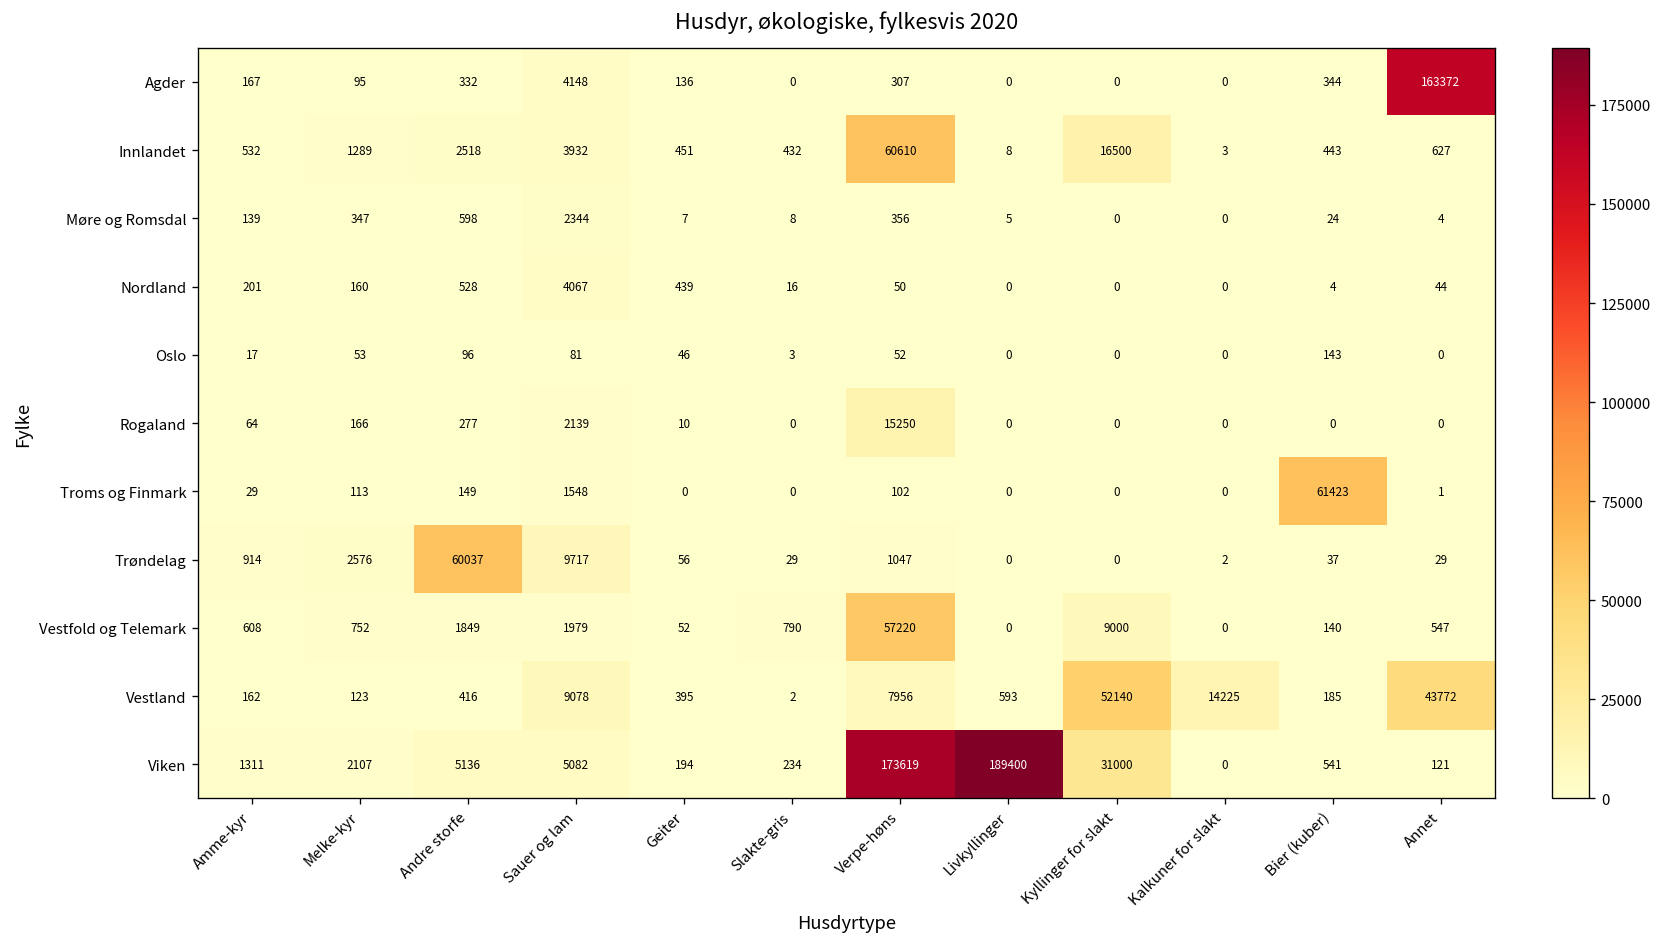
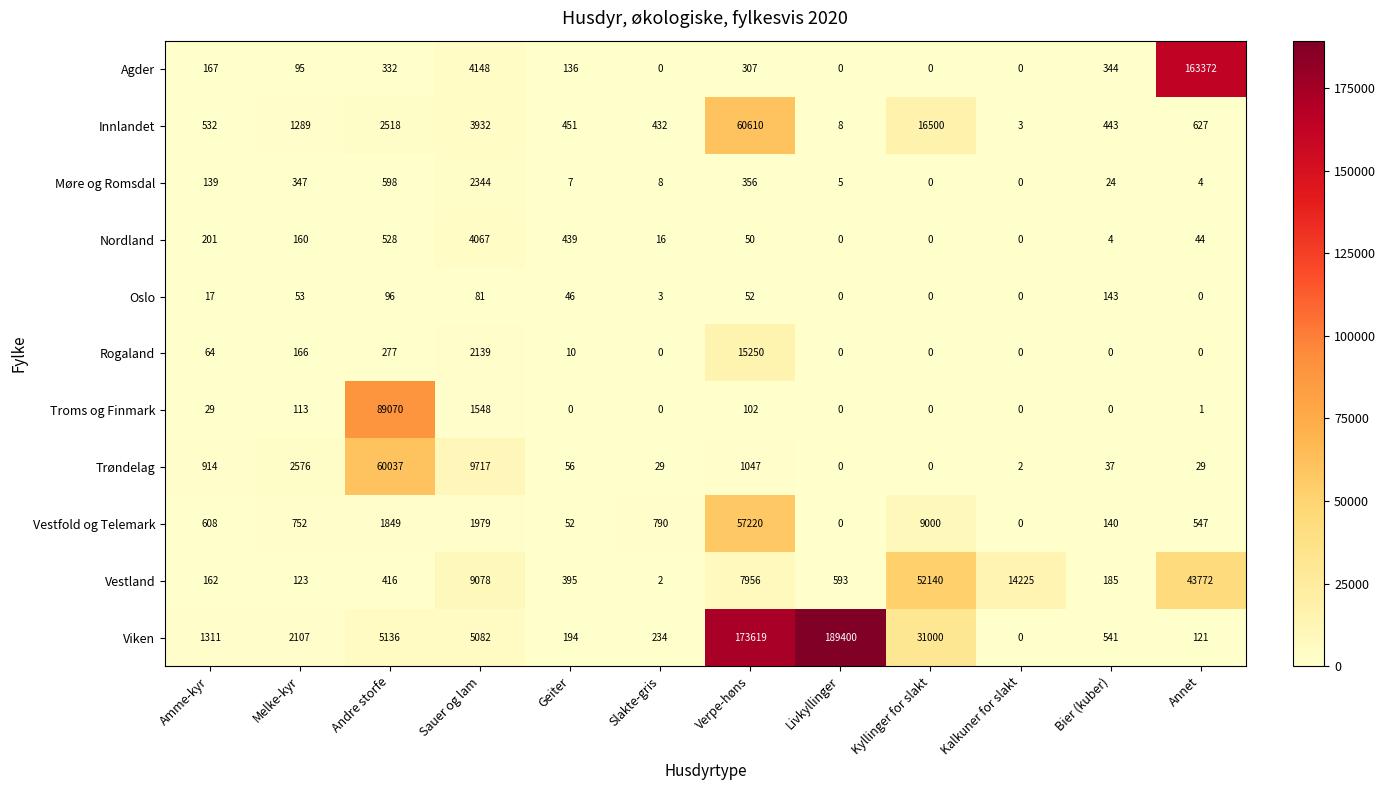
Troms og Finmark, Andre storfe: 149 -> 89070
Troms og Finmark, Bier (kuber): 61423 -> 0
